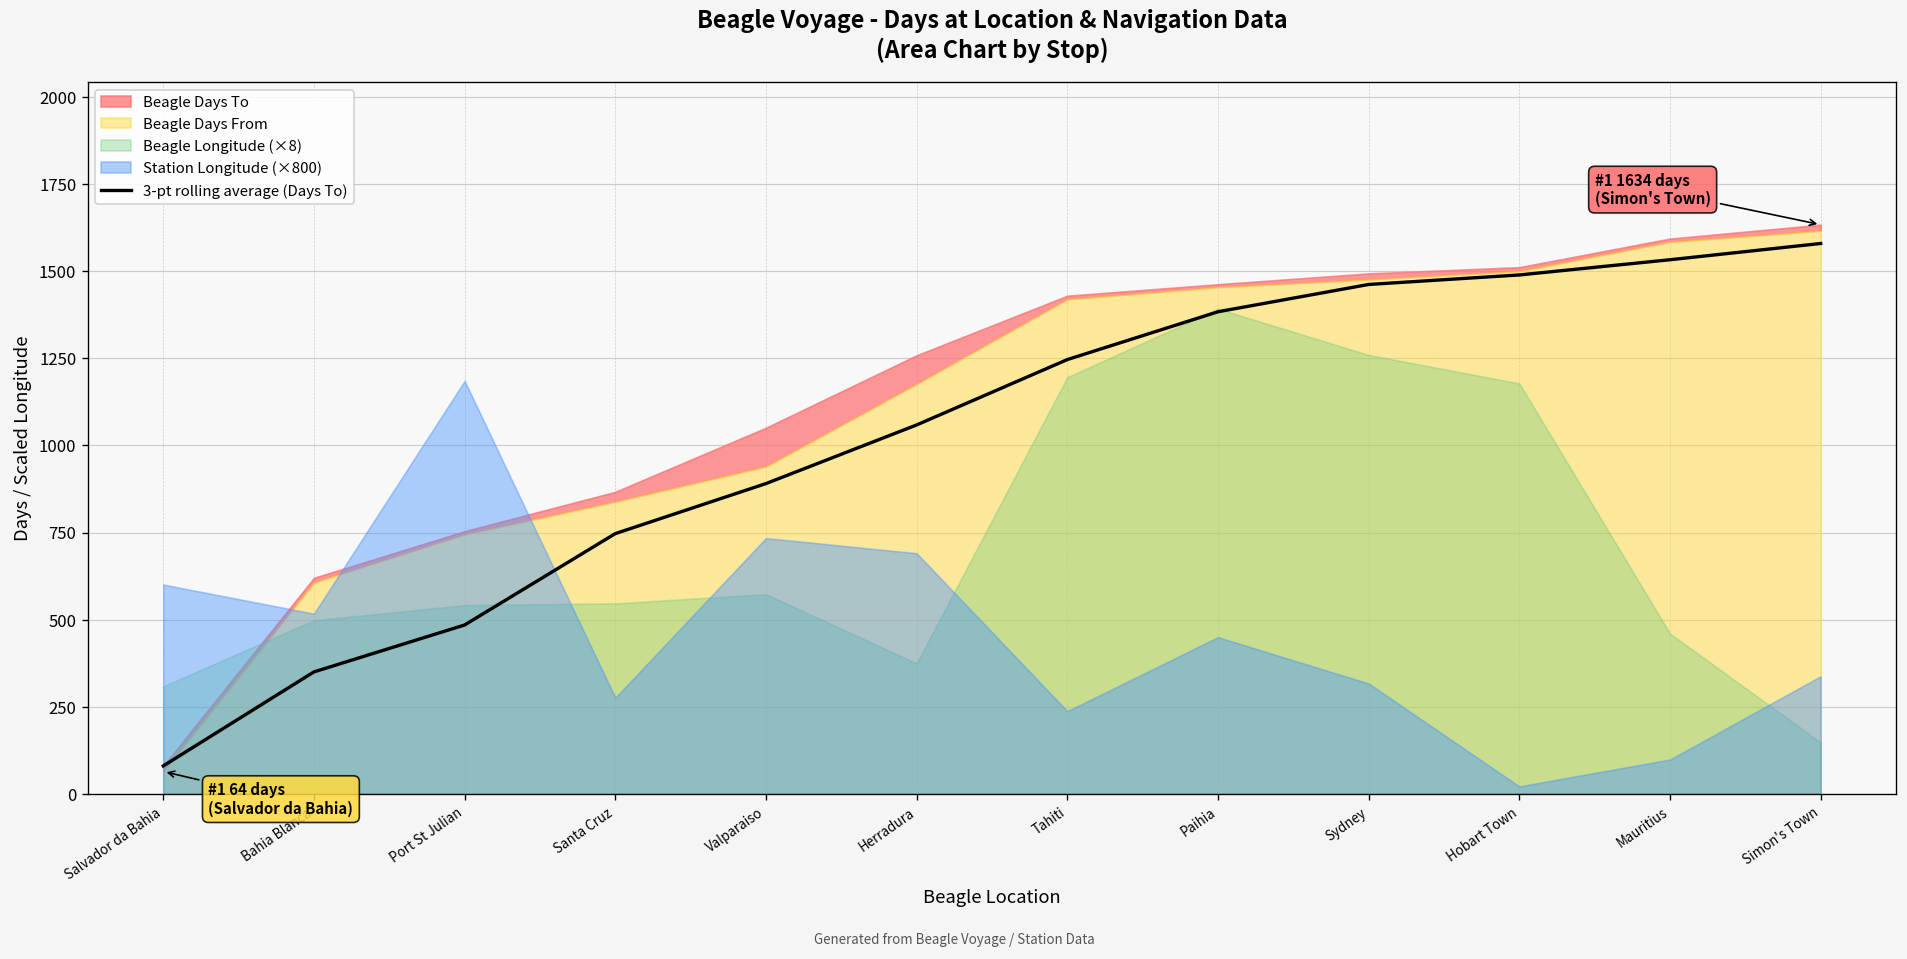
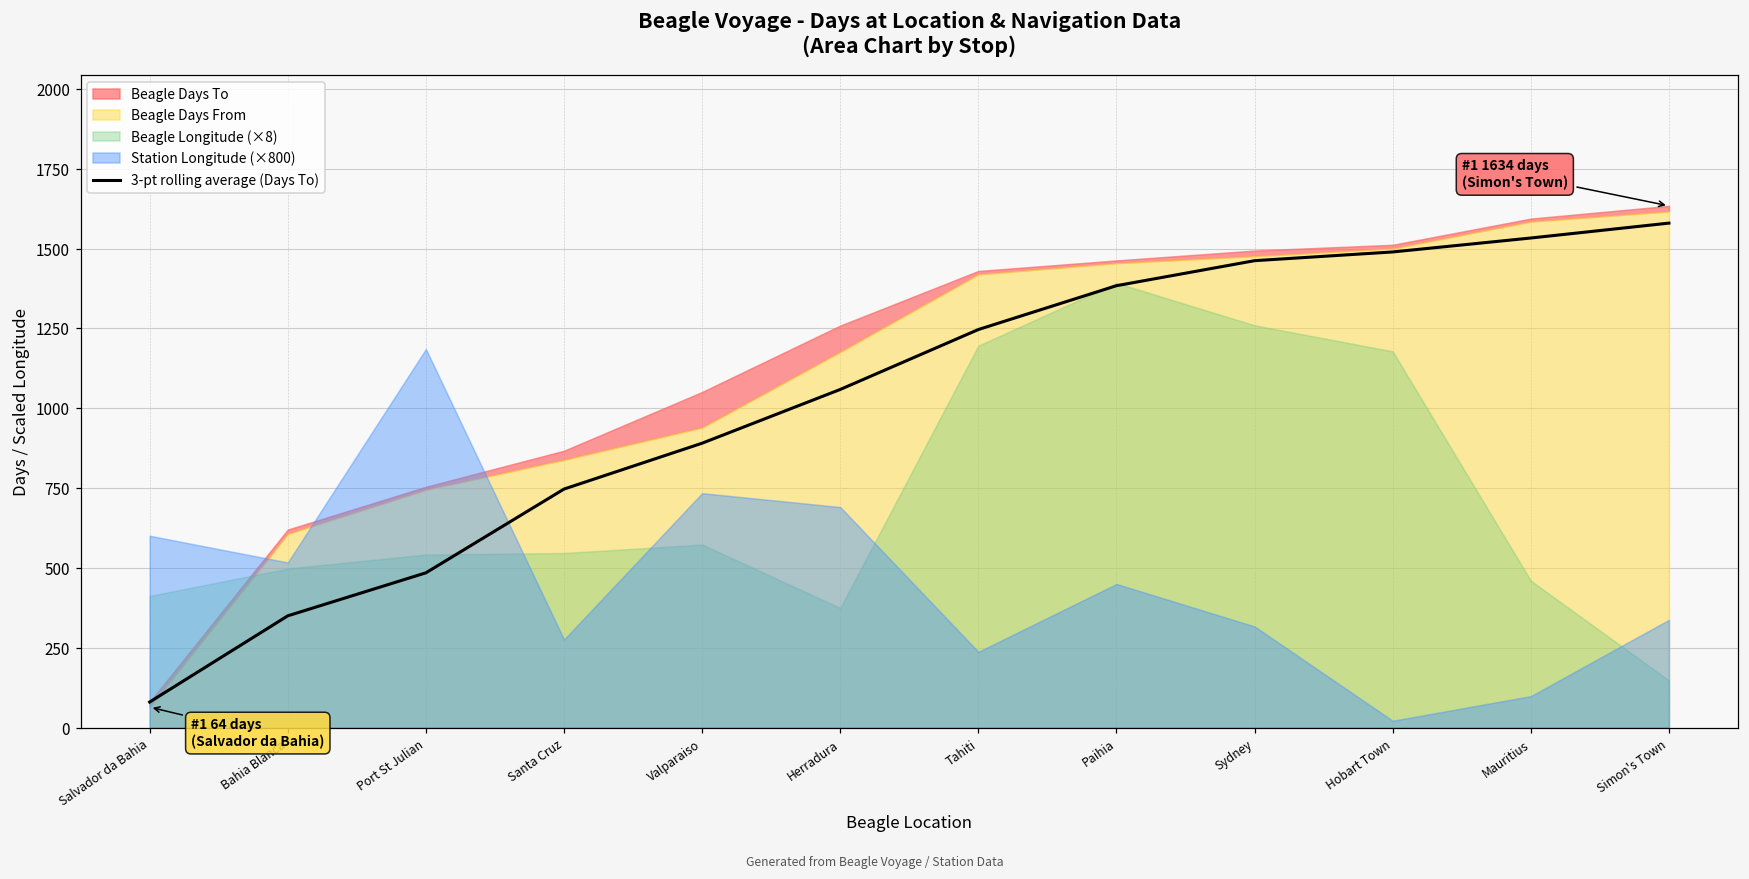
Beagle Longitude (×8), Salvador da Bahia: 310 -> 410
